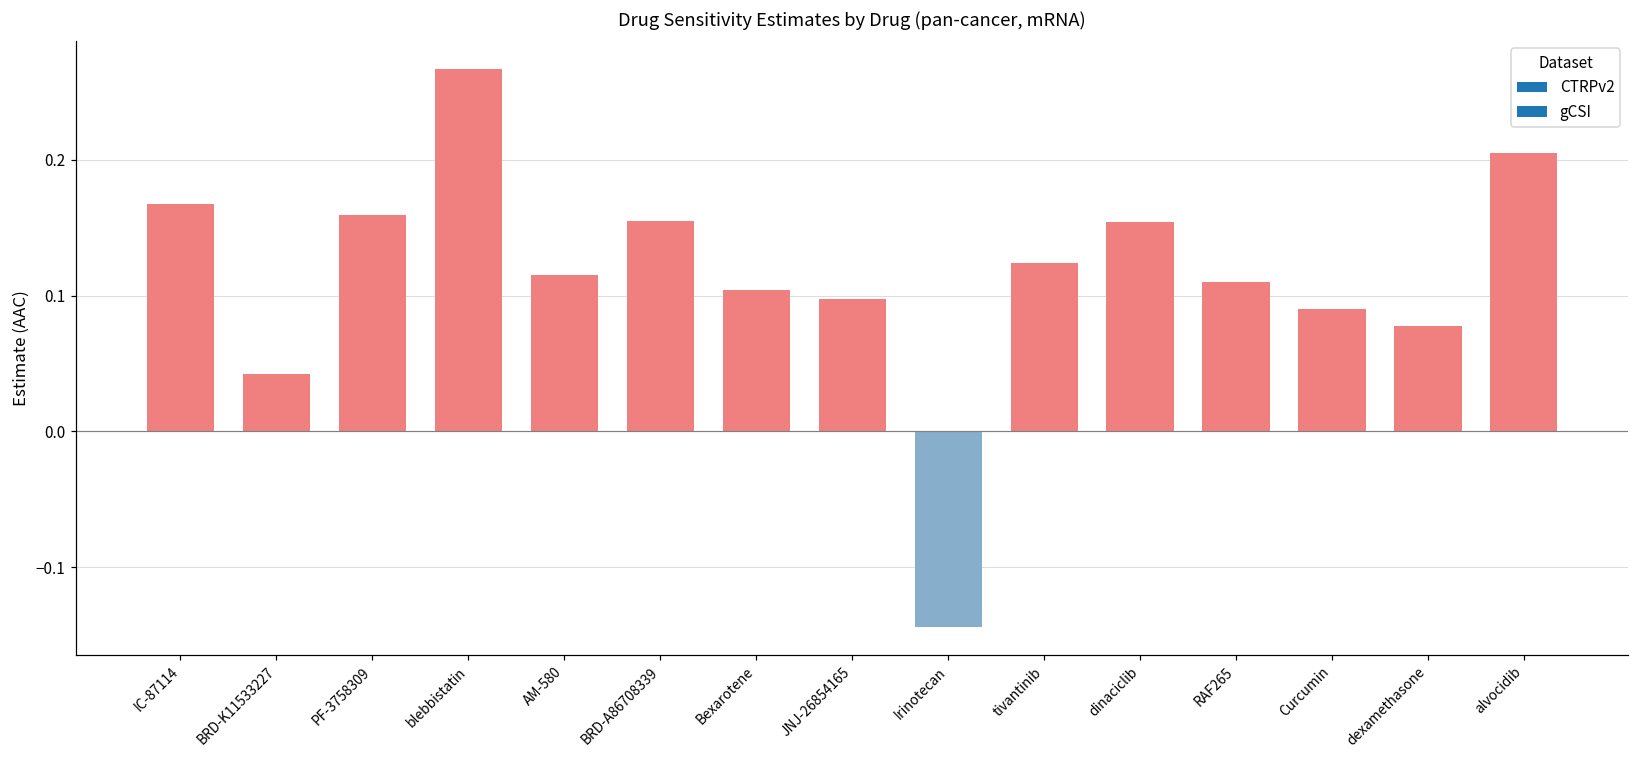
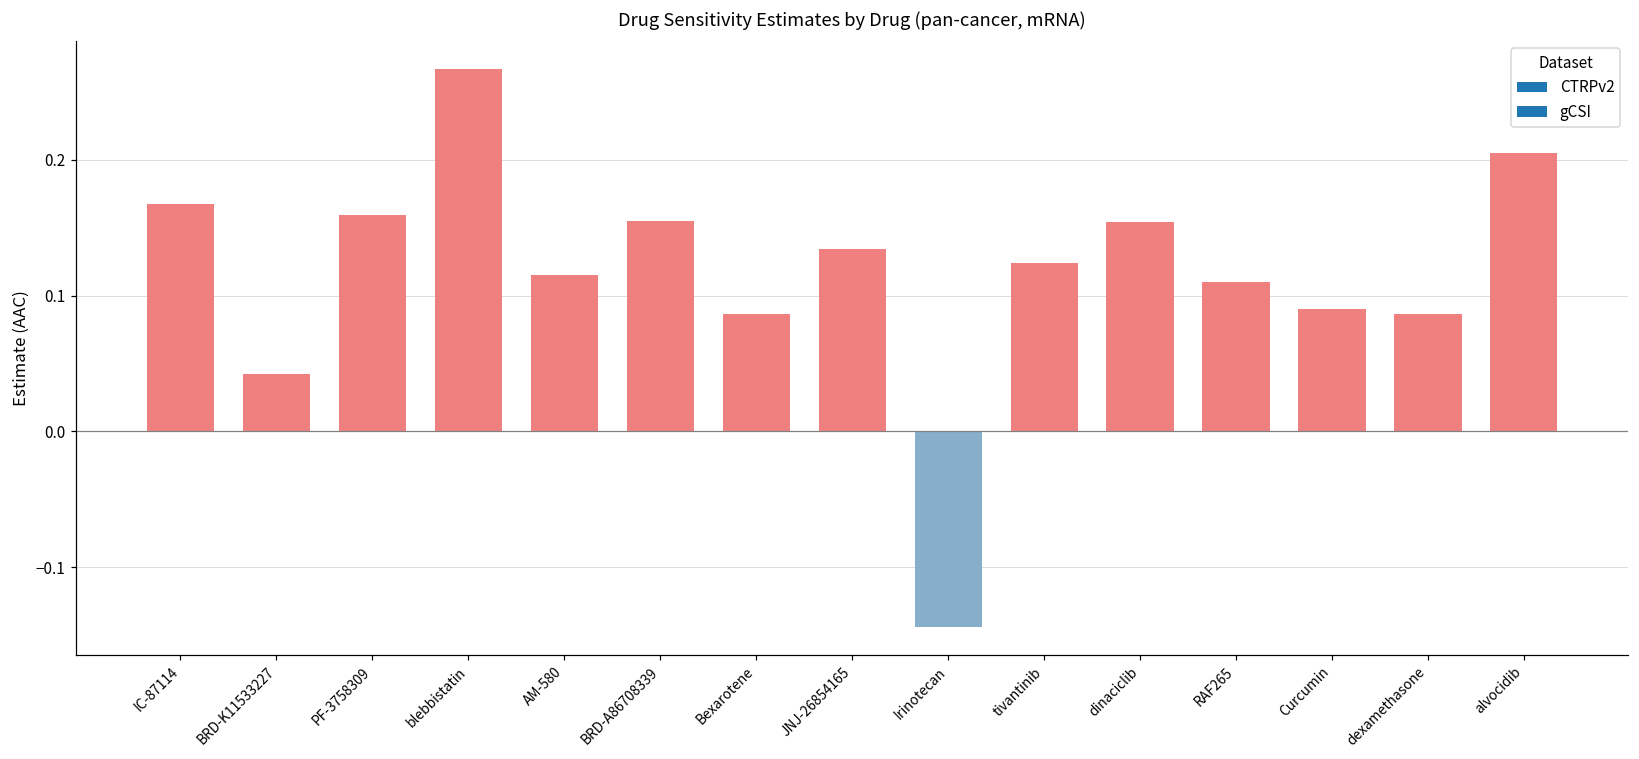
Bexarotene: 0.104 -> 0.086
JNJ-26854165: 0.098 -> 0.135
dexamethasone: 0.078 -> 0.086
